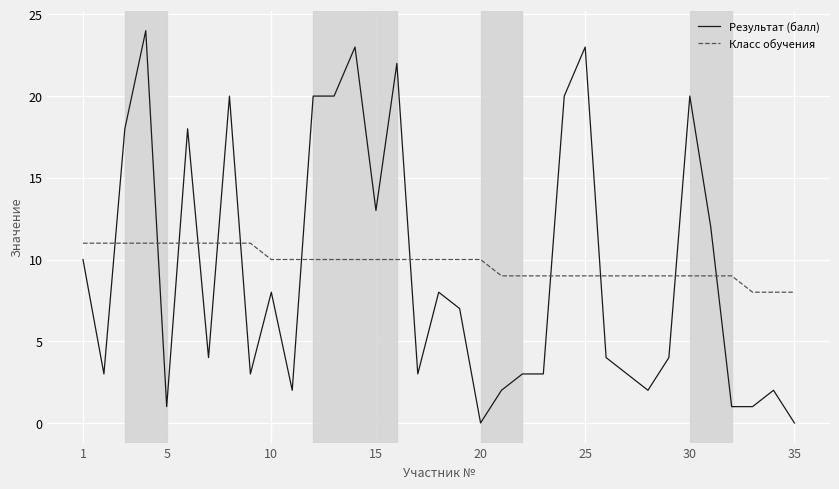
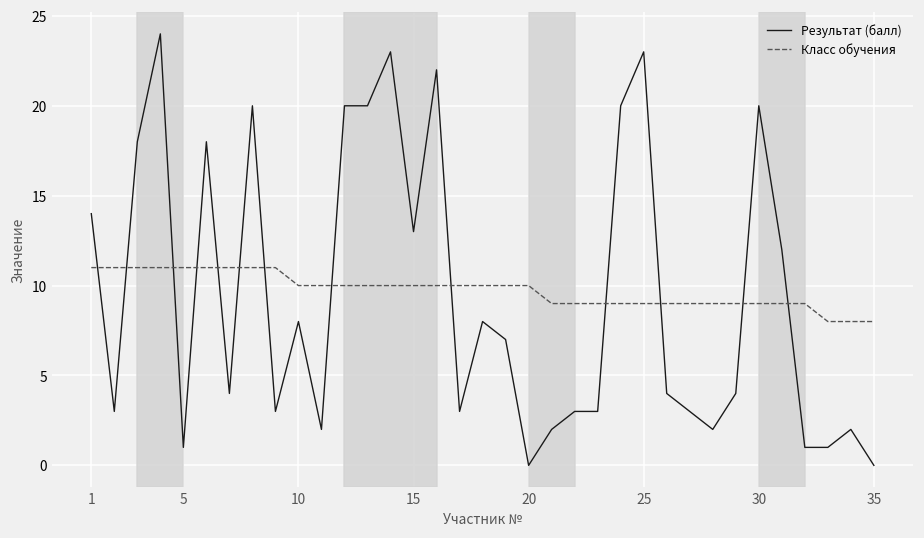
Результат (балл), 1: 10 -> 14
